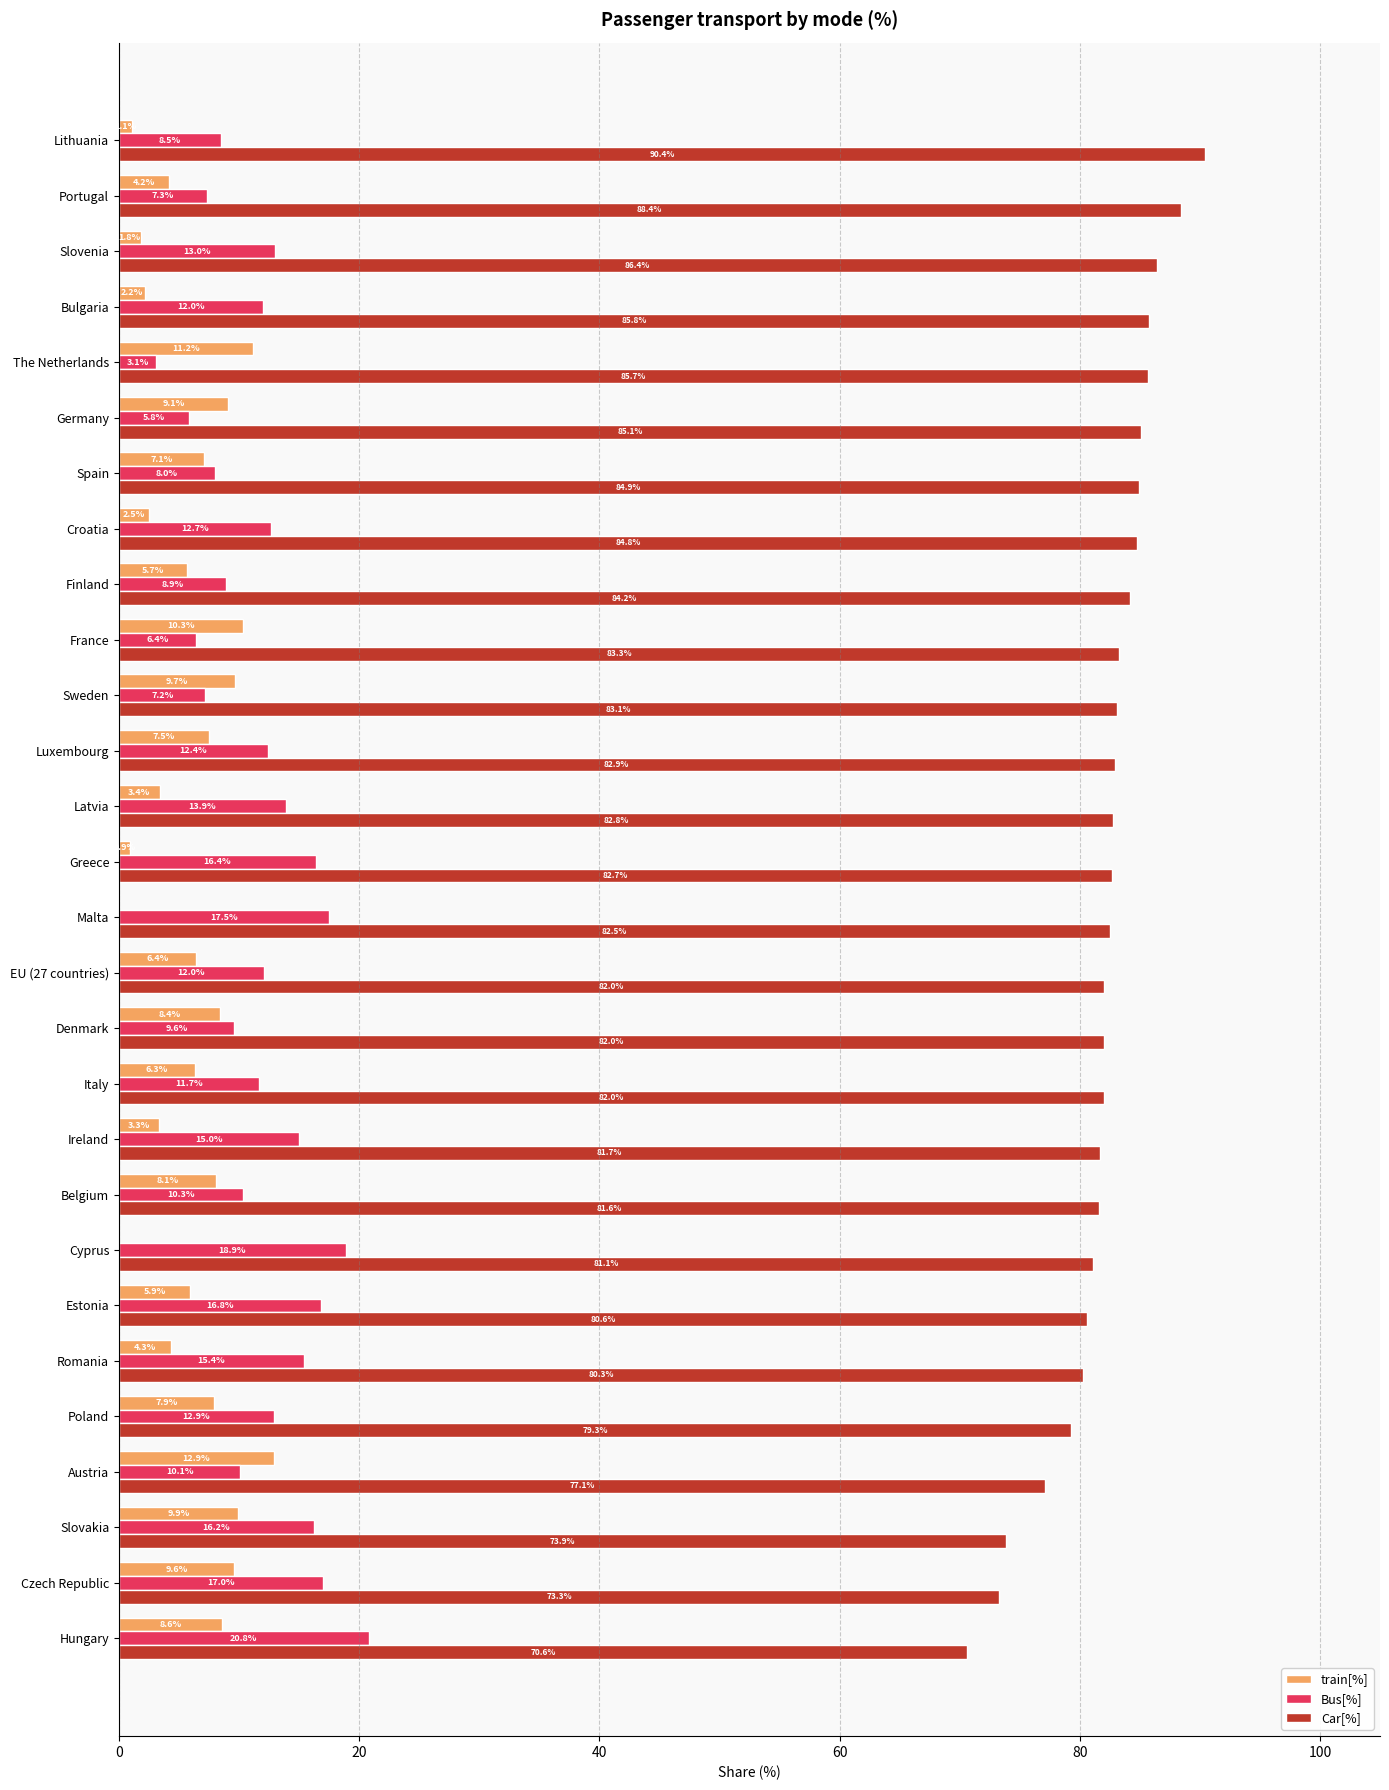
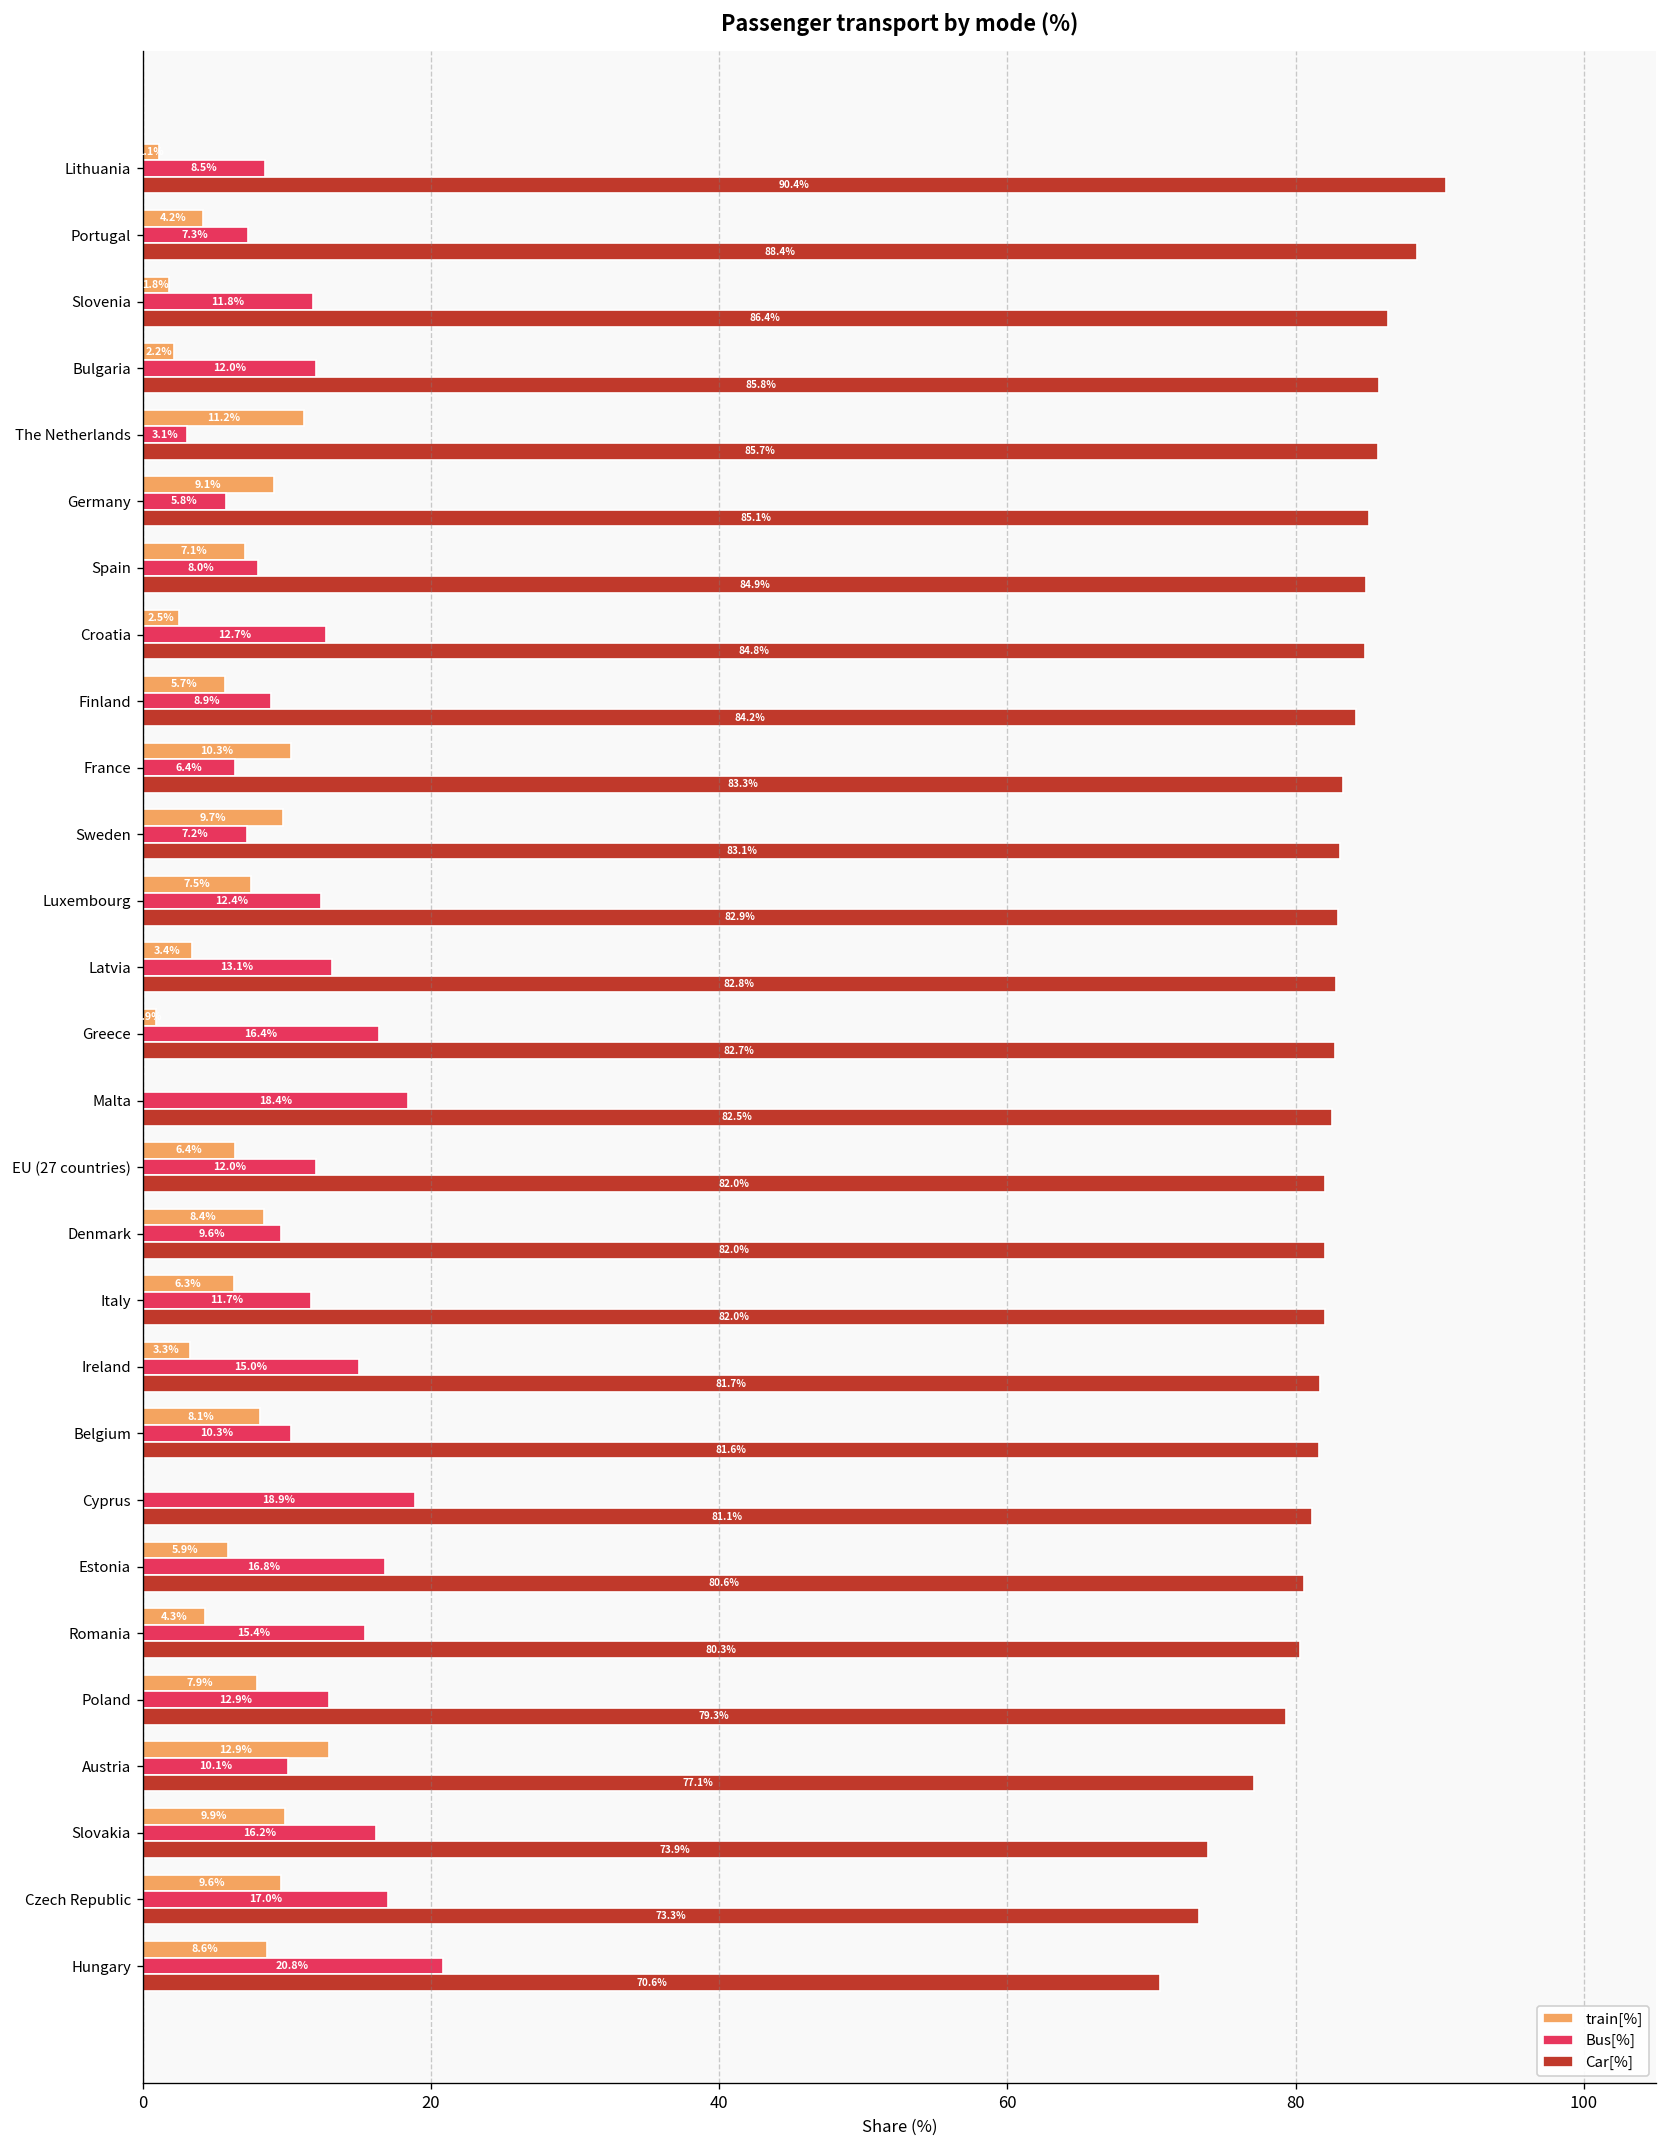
Bus[%], Slovenia: 13.0% -> 11.8%
Bus[%], Latvia: 13.9% -> 13.1%
Bus[%], Malta: 17.5% -> 18.4%
